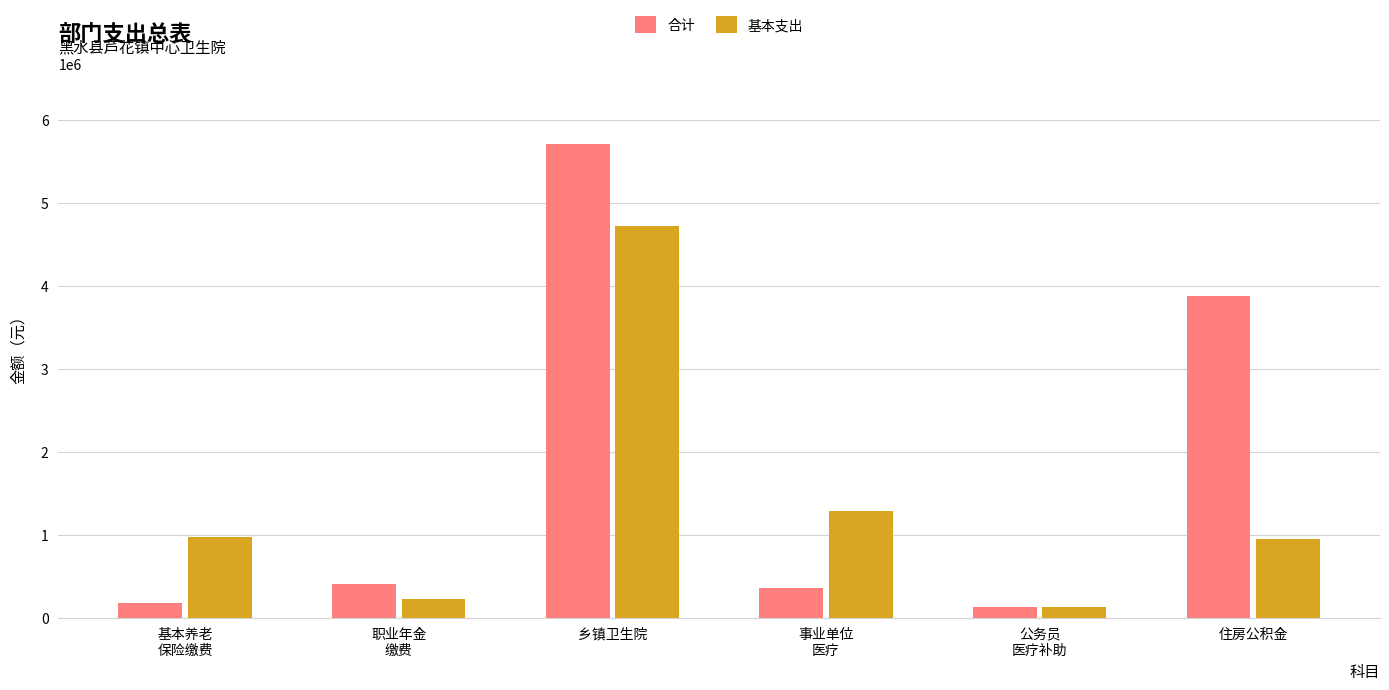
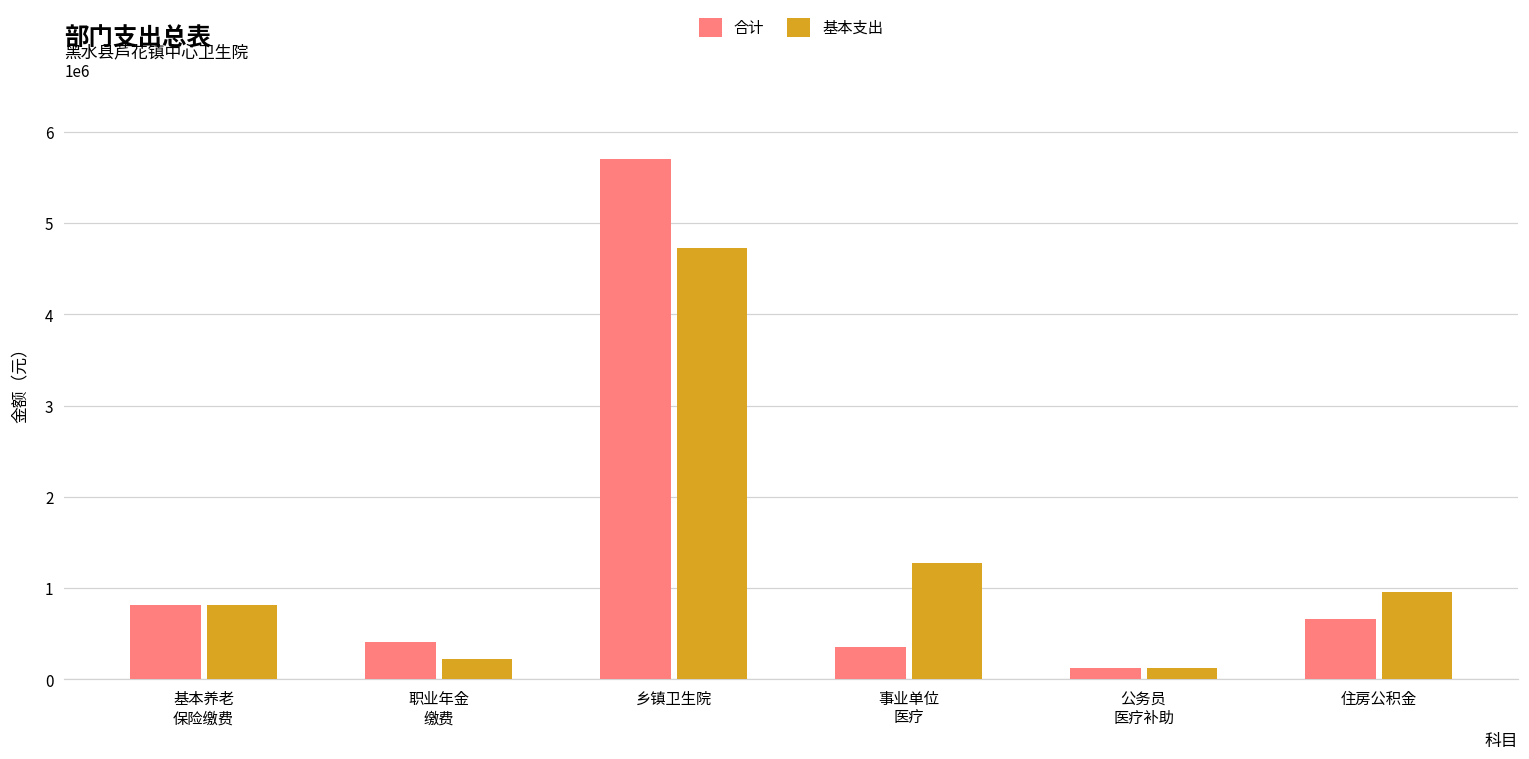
合计, 基本养老 保险缴费: 200000 -> 800000
基本支出, 基本养老 保险缴费: 1000000 -> 800000
合计, 住房公积金: 3900000 -> 700000
